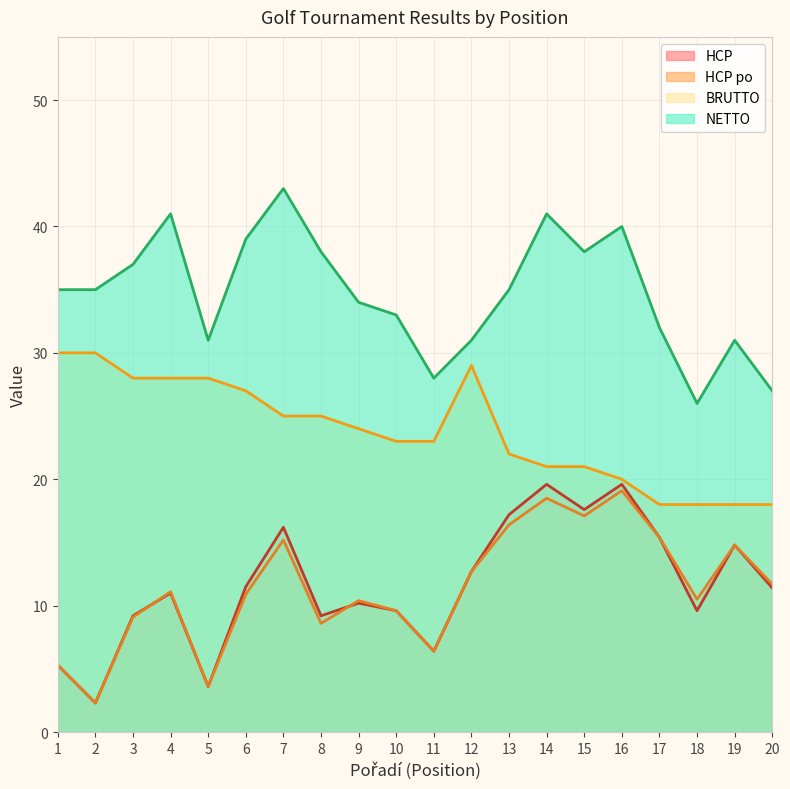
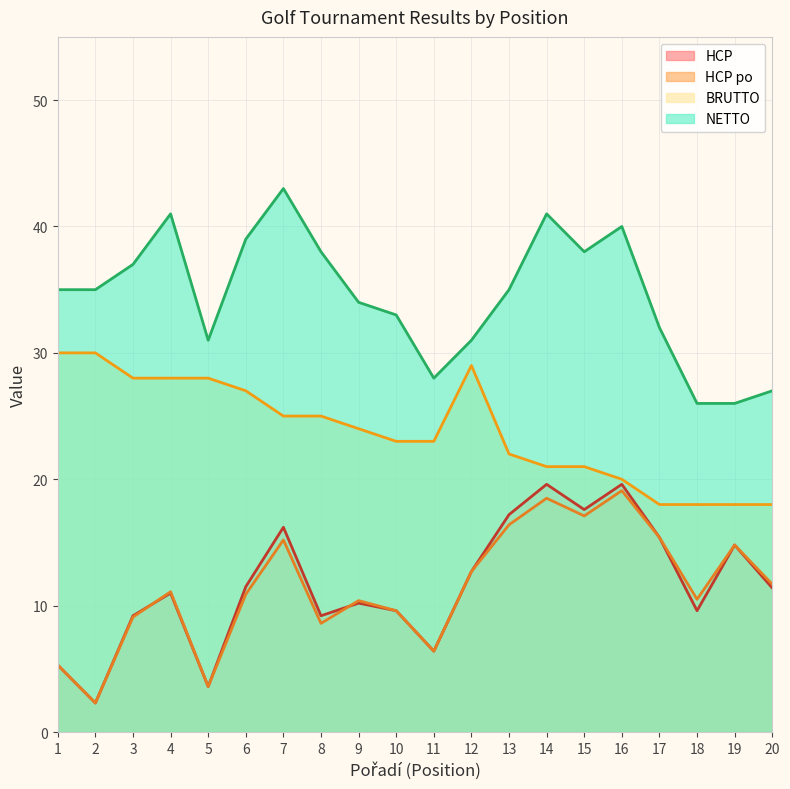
NETTO, 19: 31 -> 26
